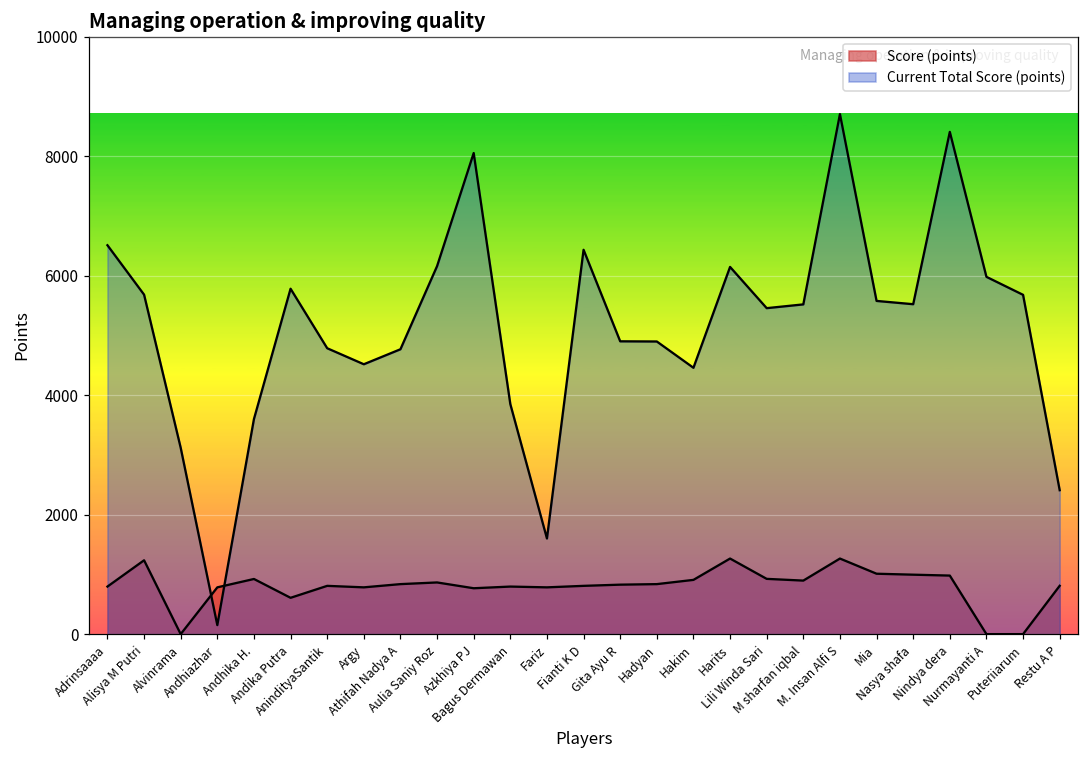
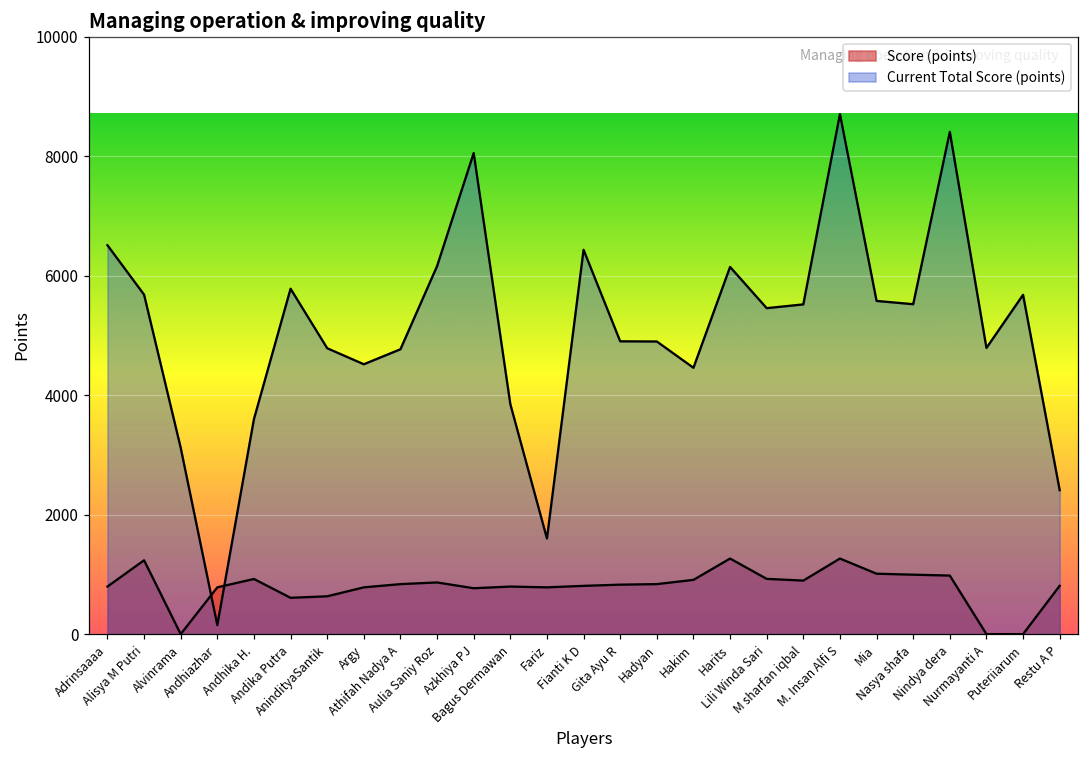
Score (points), AnindityaSantik: 800 -> 600
Current Total Score (points), Nurmayanti A: 6000 -> 4800
